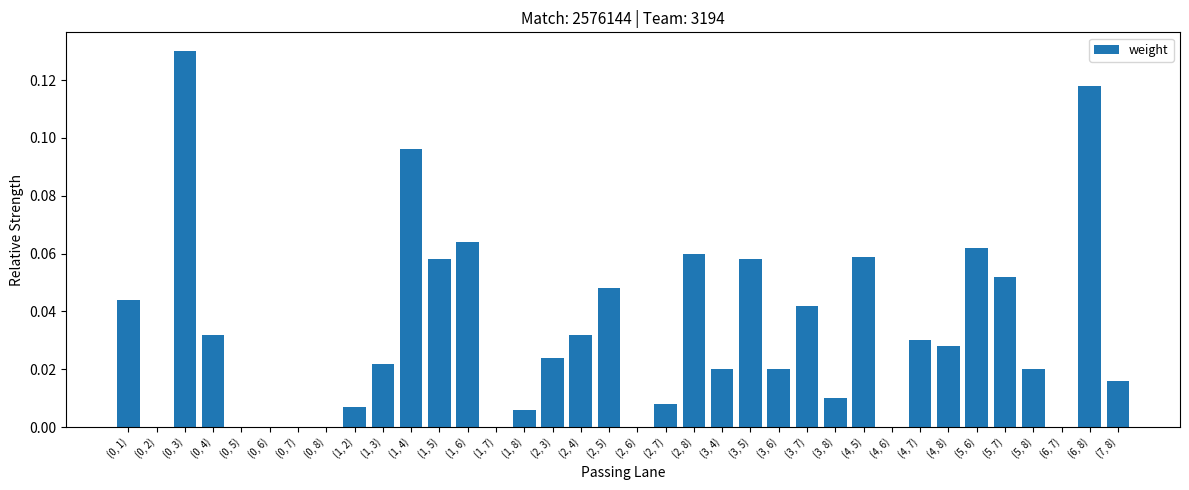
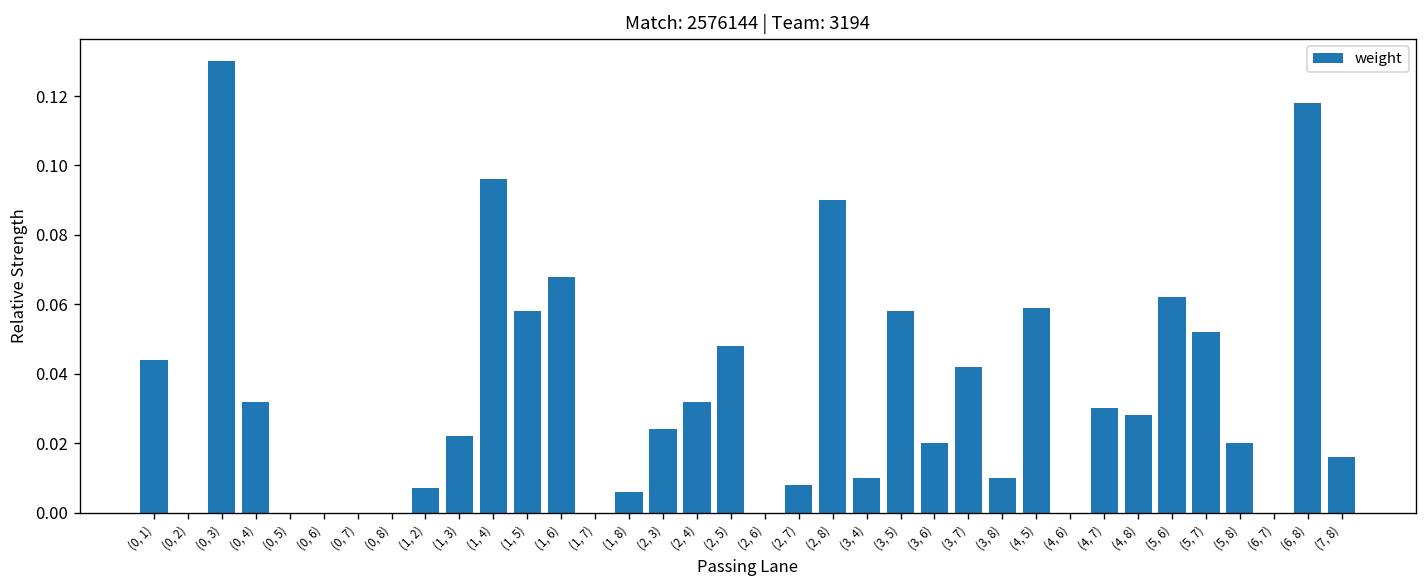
(1, 6): 0.064 -> 0.068
(2, 8): 0.06 -> 0.09
(3, 4): 0.02 -> 0.01
